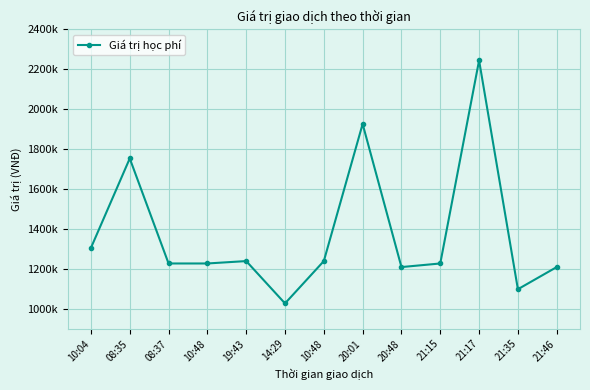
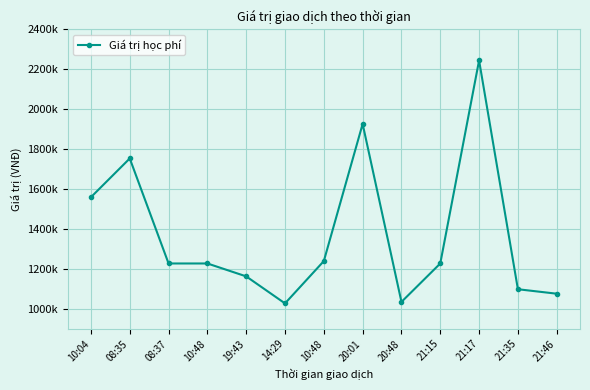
10:04: 1310000 -> 1560000
19:43: 1240000 -> 1160000
20:48: 1210000 -> 1030000
21:46: 1210000 -> 1080000
